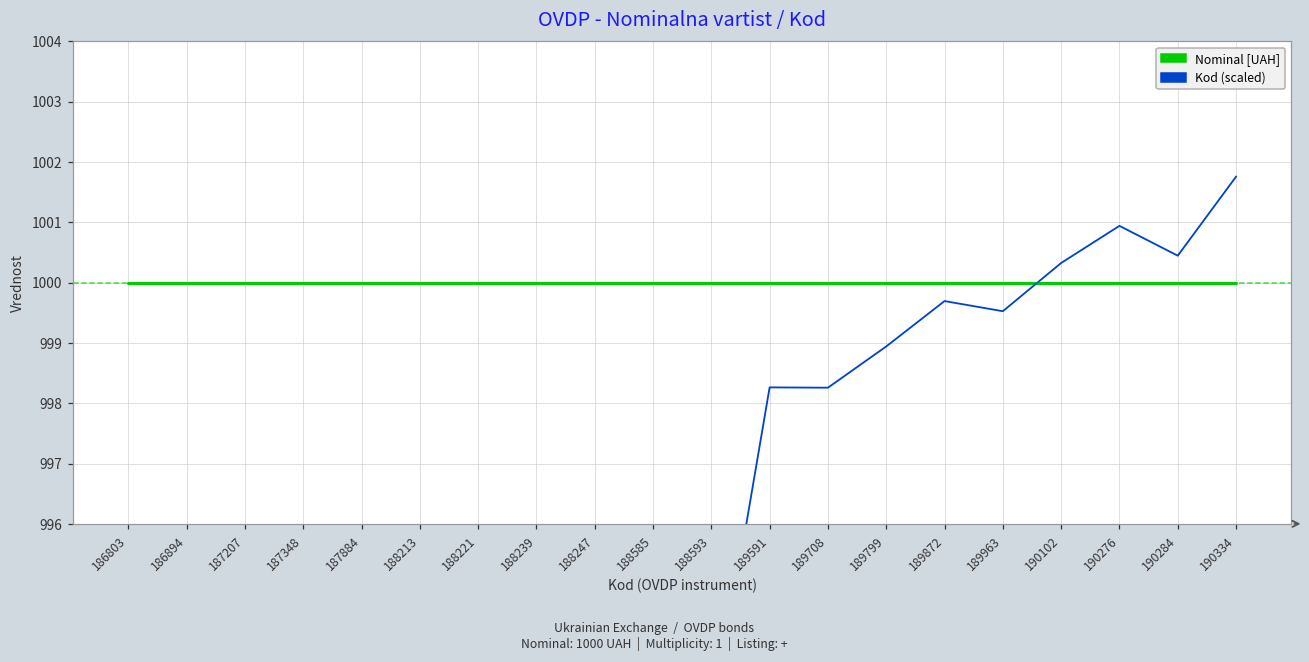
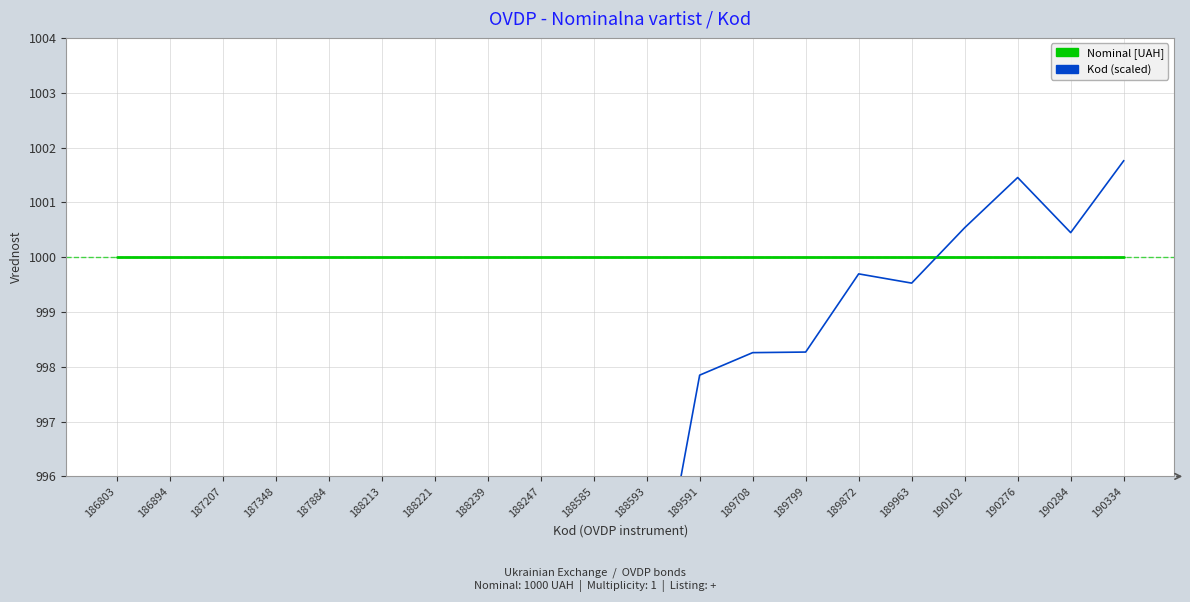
Kod (scaled), 189591: 998.3 -> 997.8
Kod (scaled), 189799: 998.9 -> 998.3
Kod (scaled), 190102: 1000.3 -> 1000.5
Kod (scaled), 190276: 1000.9 -> 1001.5
